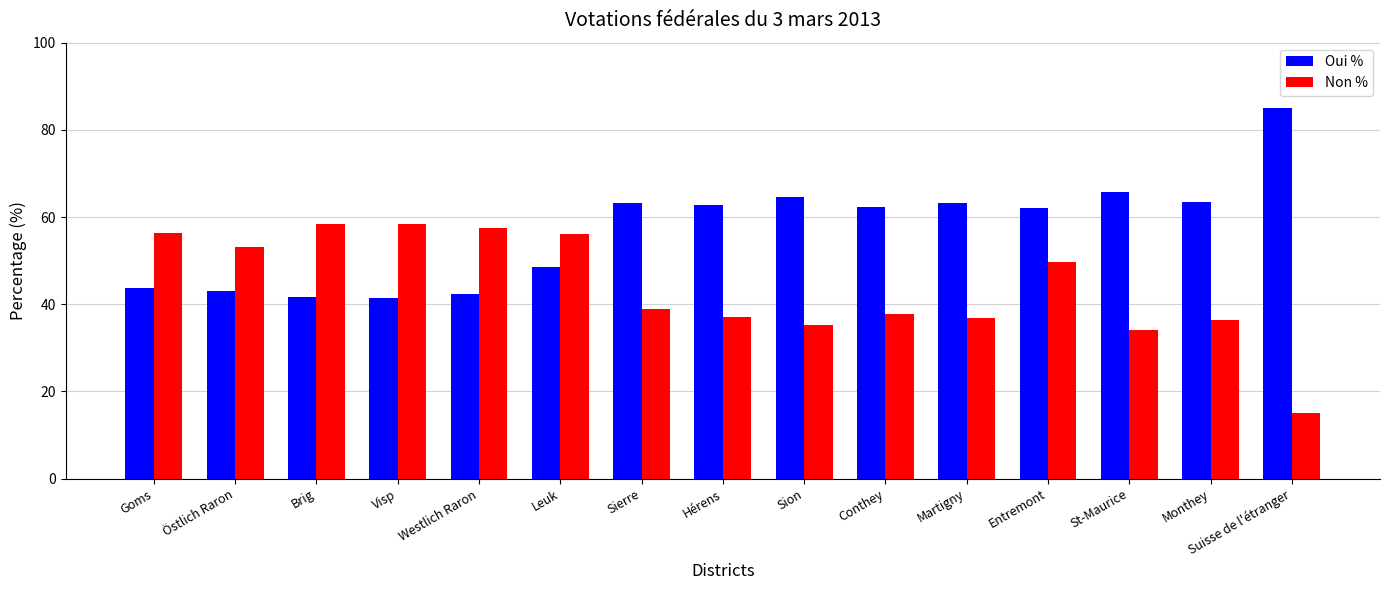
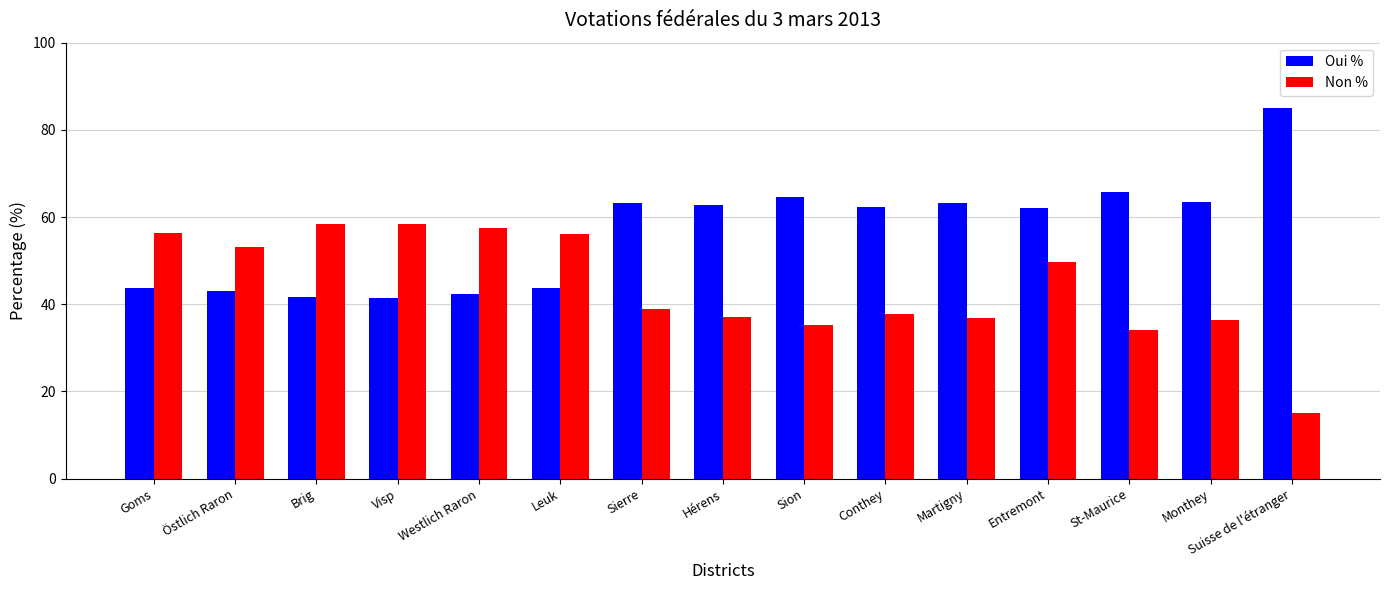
Oui %, Leuk: 48 -> 44
